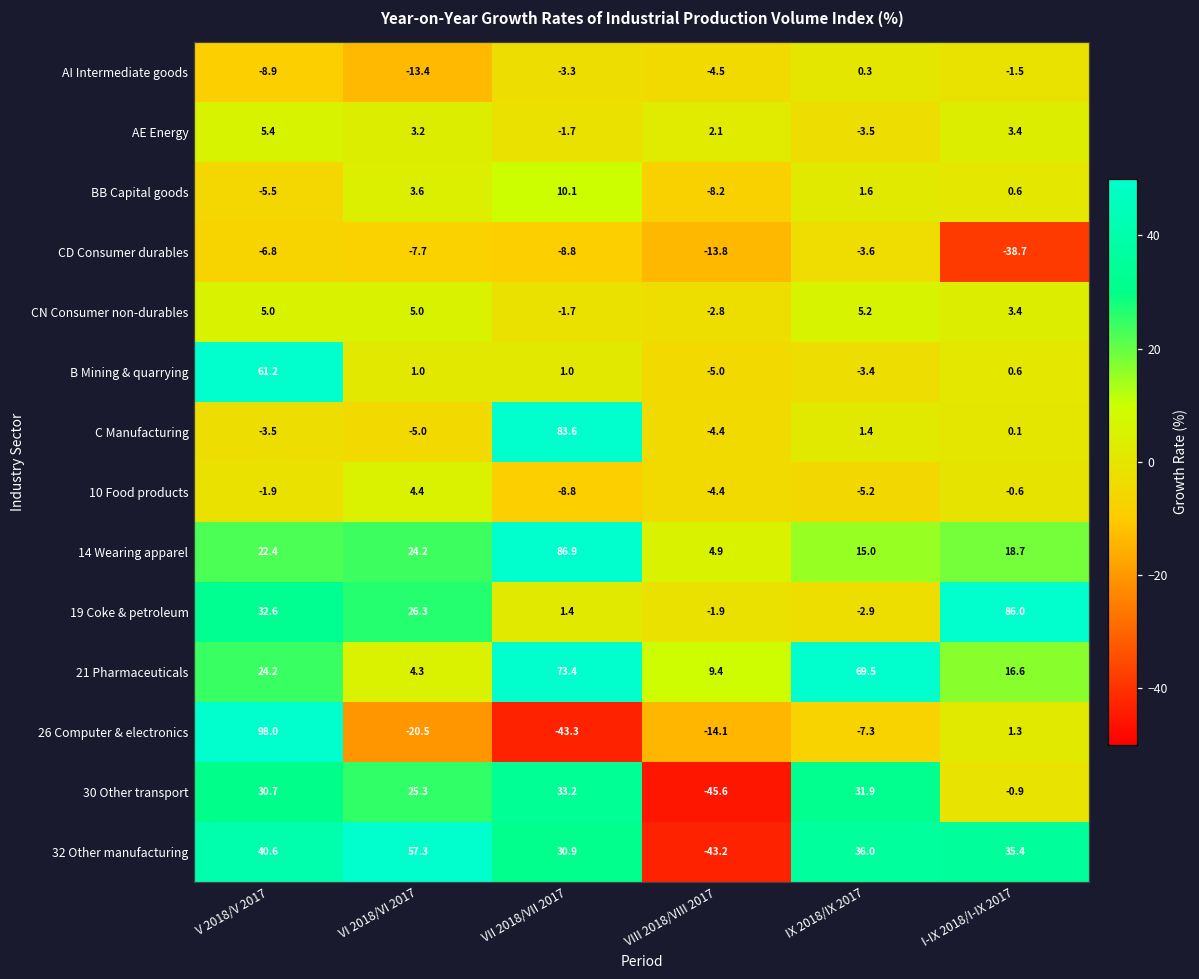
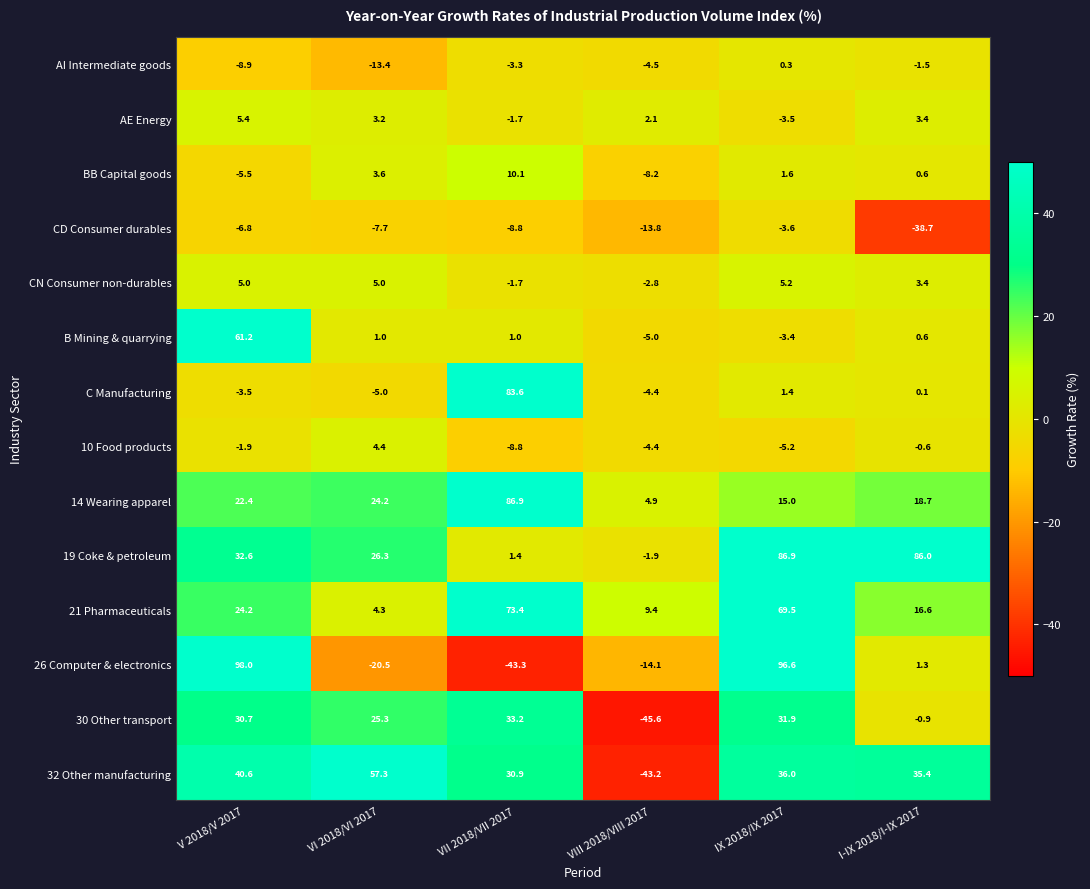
19 Coke & petroleum, IX 2018/IX 2017: -2.9 -> 86.9
26 Computer & electronics, IX 2018/IX 2017: -7.3 -> 96.6
